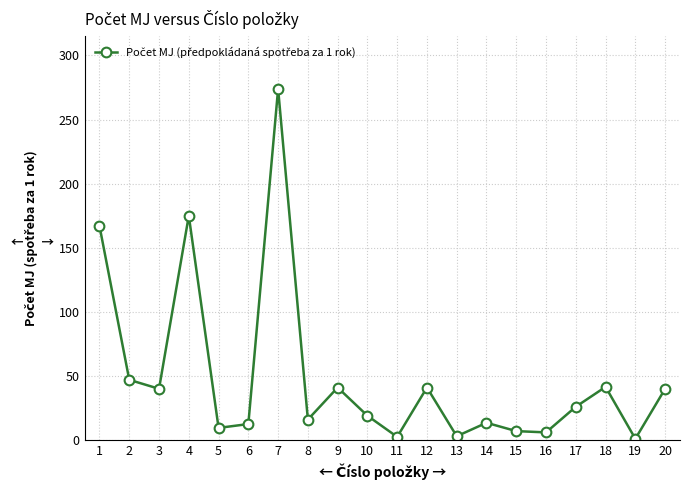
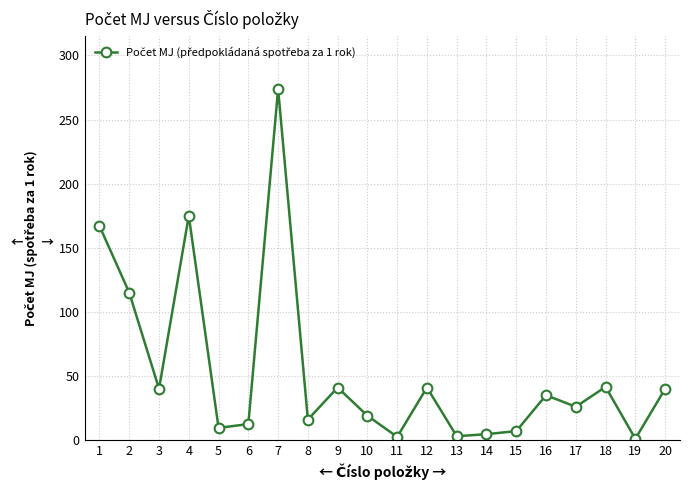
2: 47 -> 115
14: 14 -> 5
16: 6 -> 35
